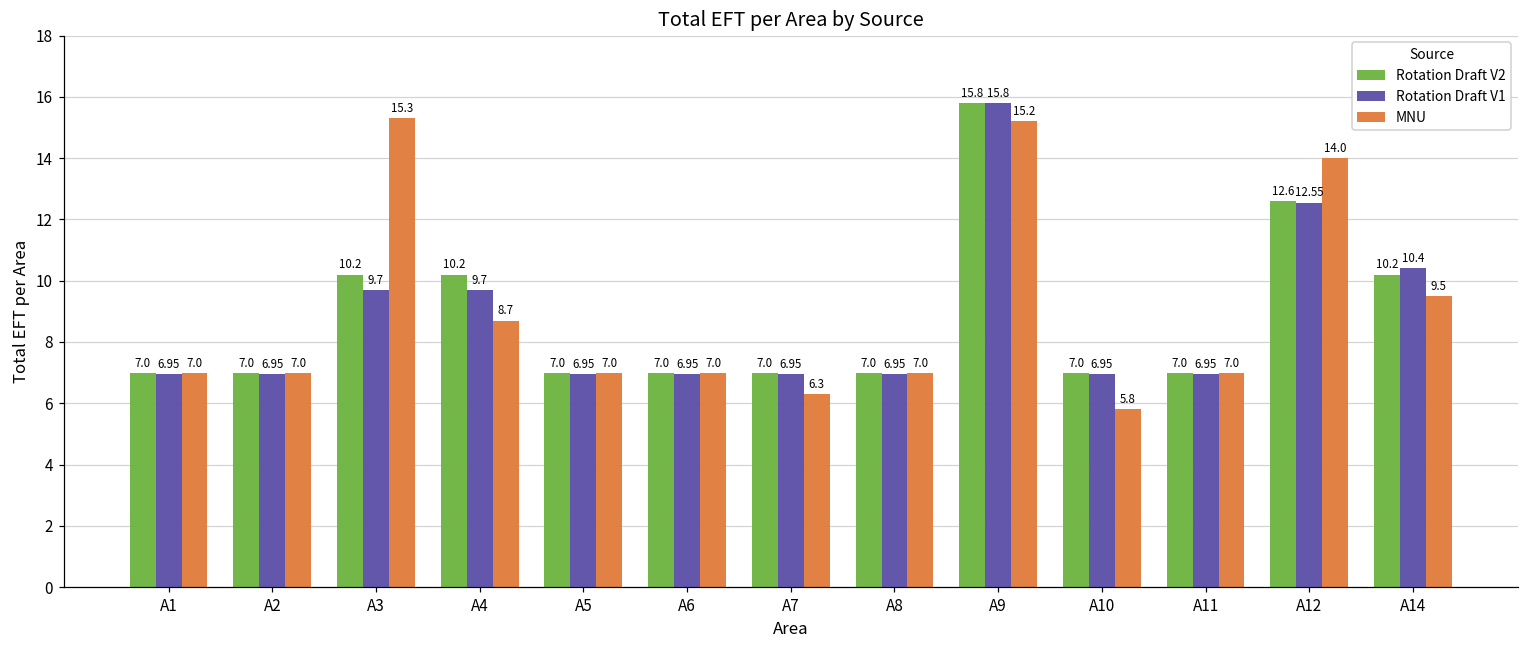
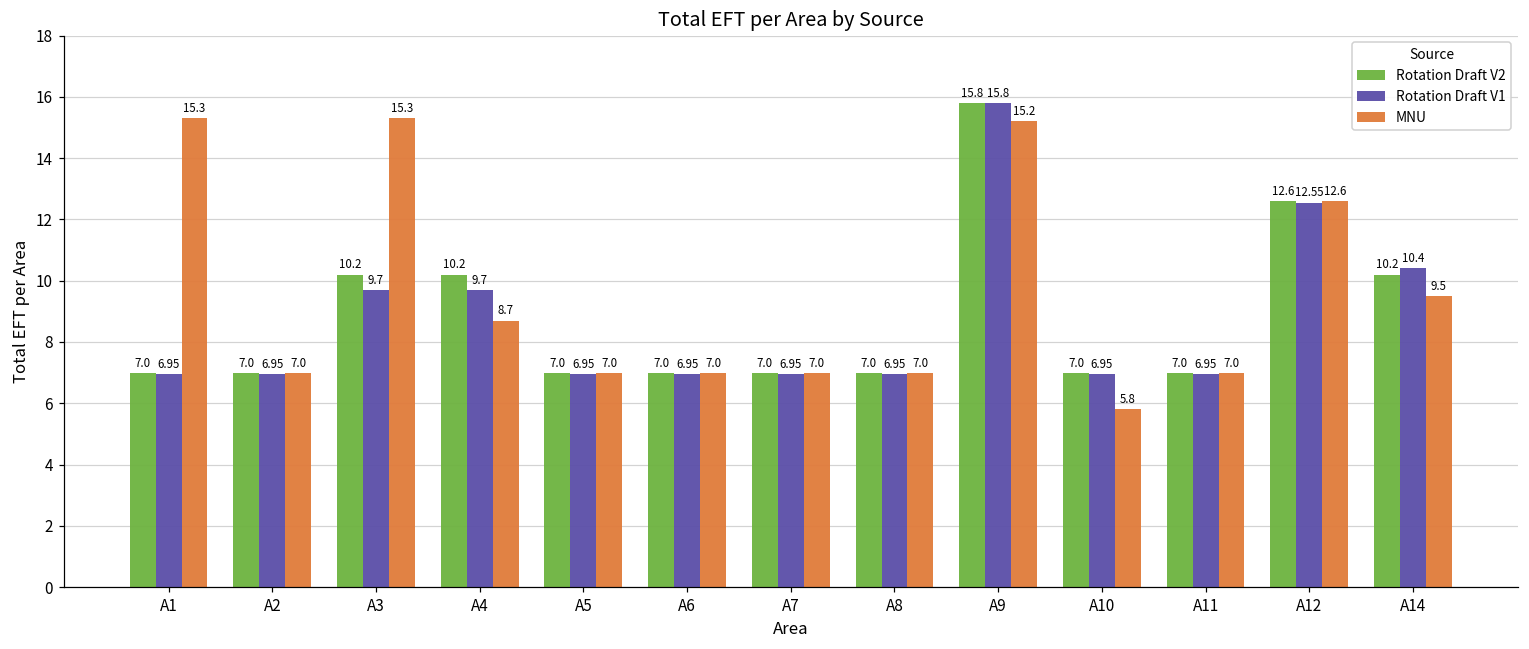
MNU, A1: 7.0 -> 15.3
MNU, A7: 6.3 -> 7.0
MNU, A12: 14.0 -> 12.6
